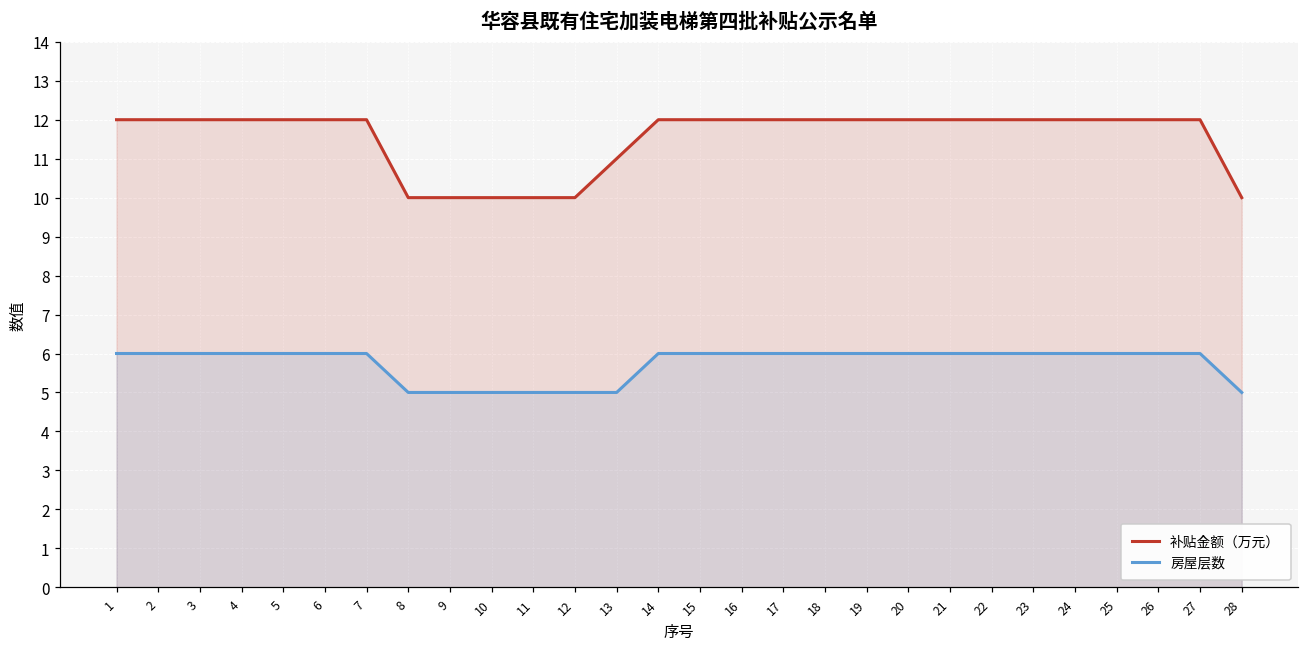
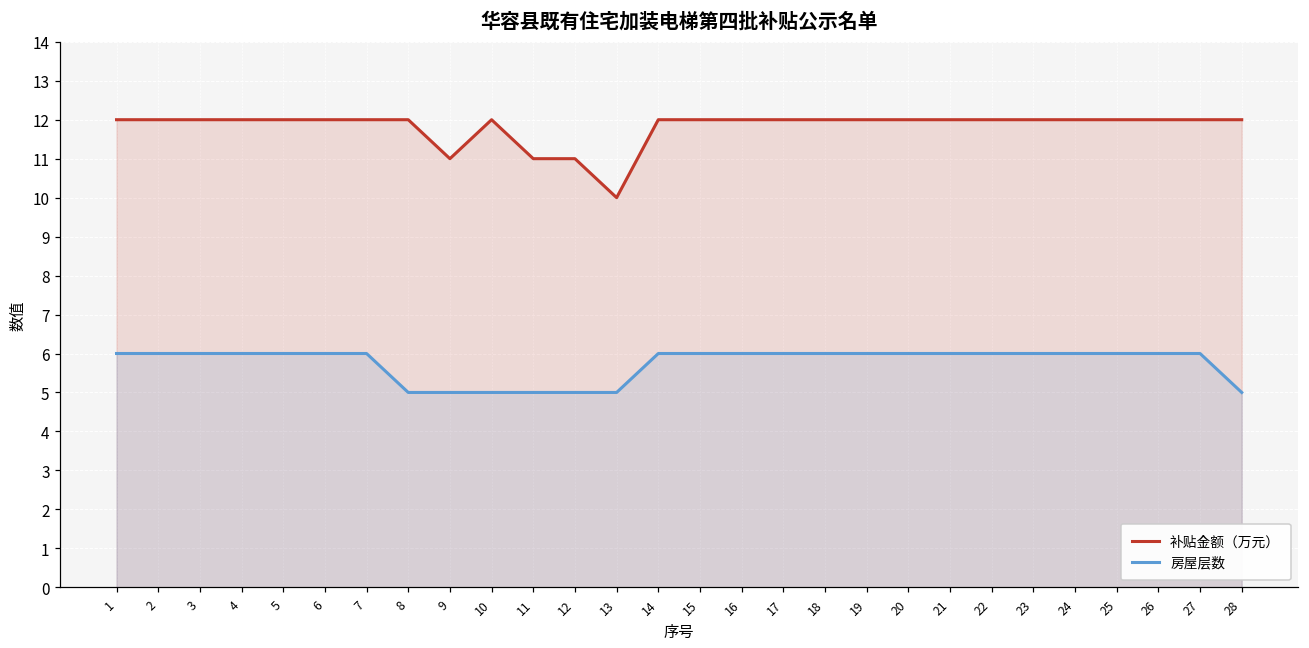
补贴金额（万元）, 8: 10 -> 12
补贴金额（万元）, 9: 10 -> 11
补贴金额（万元）, 10: 10 -> 12
补贴金额（万元）, 11: 10 -> 11
补贴金额（万元）, 12: 10 -> 11
补贴金额（万元）, 13: 11 -> 10
补贴金额（万元）, 28: 10 -> 12
